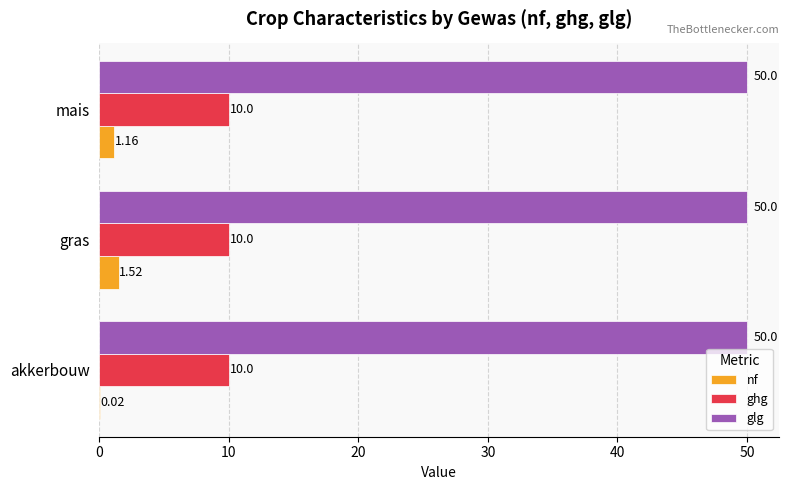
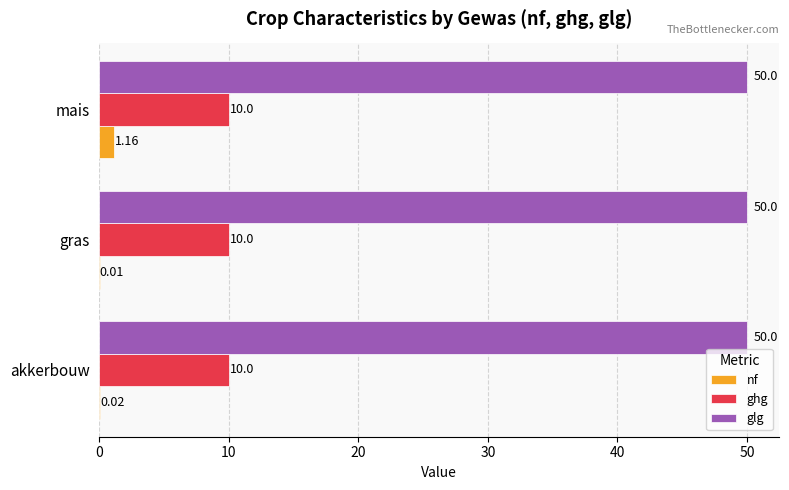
nf, gras: 1.52 -> 0.01
